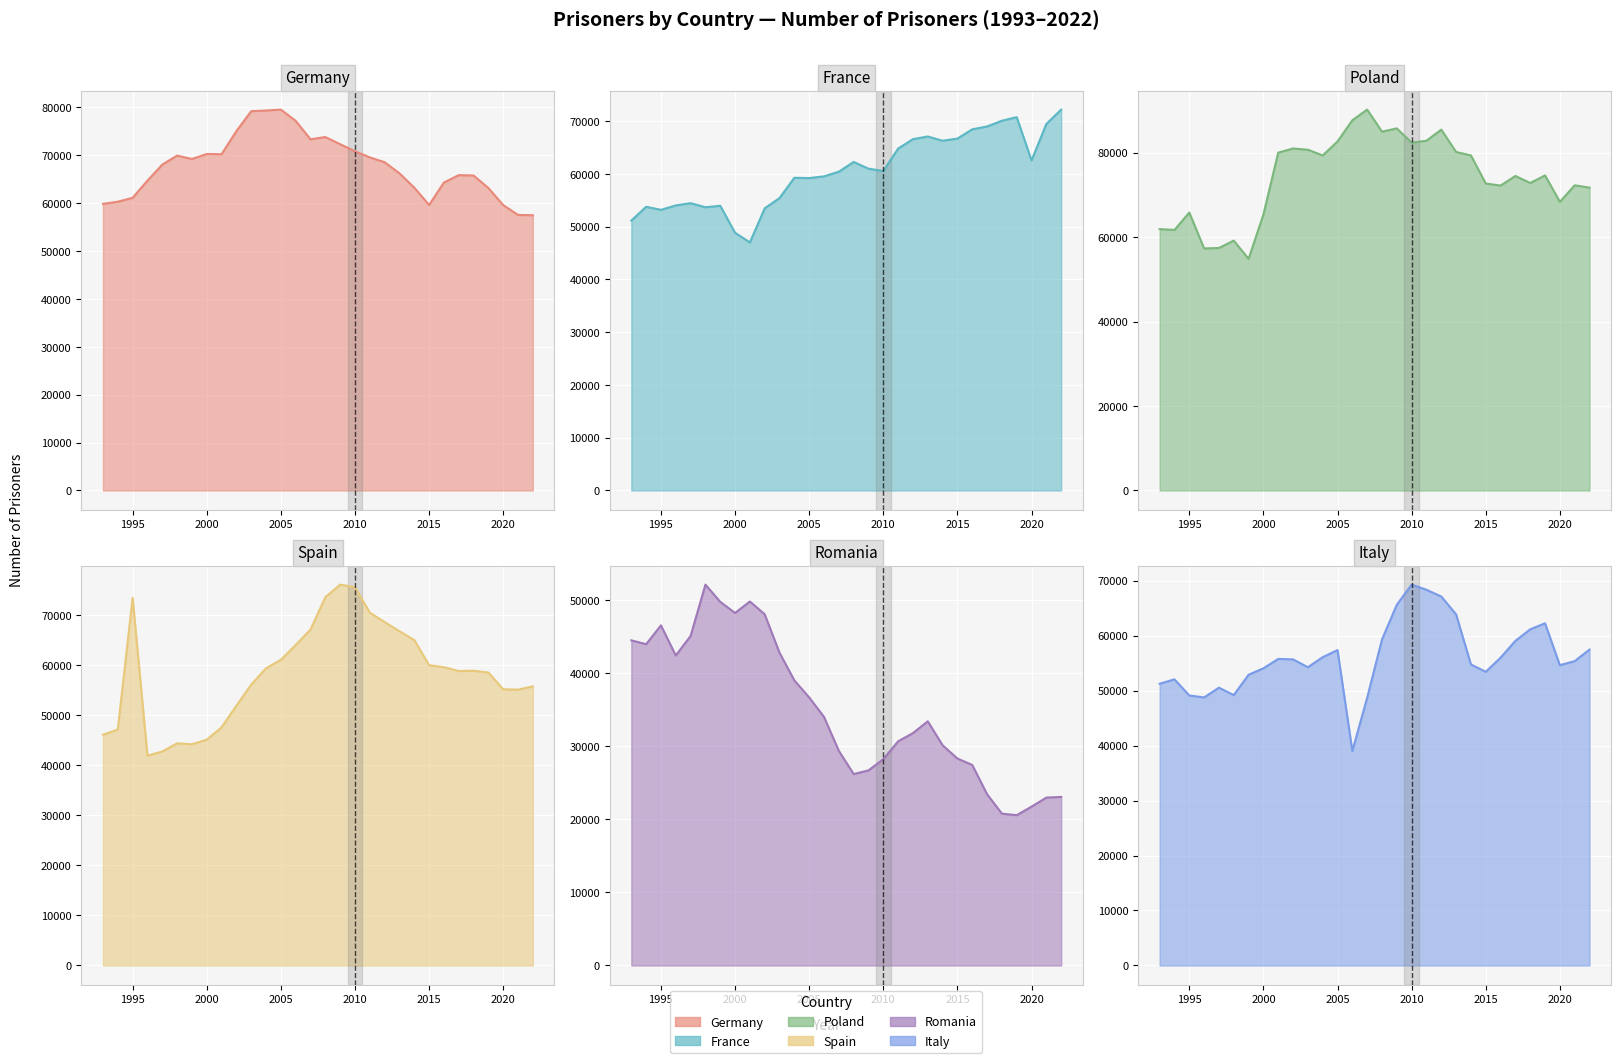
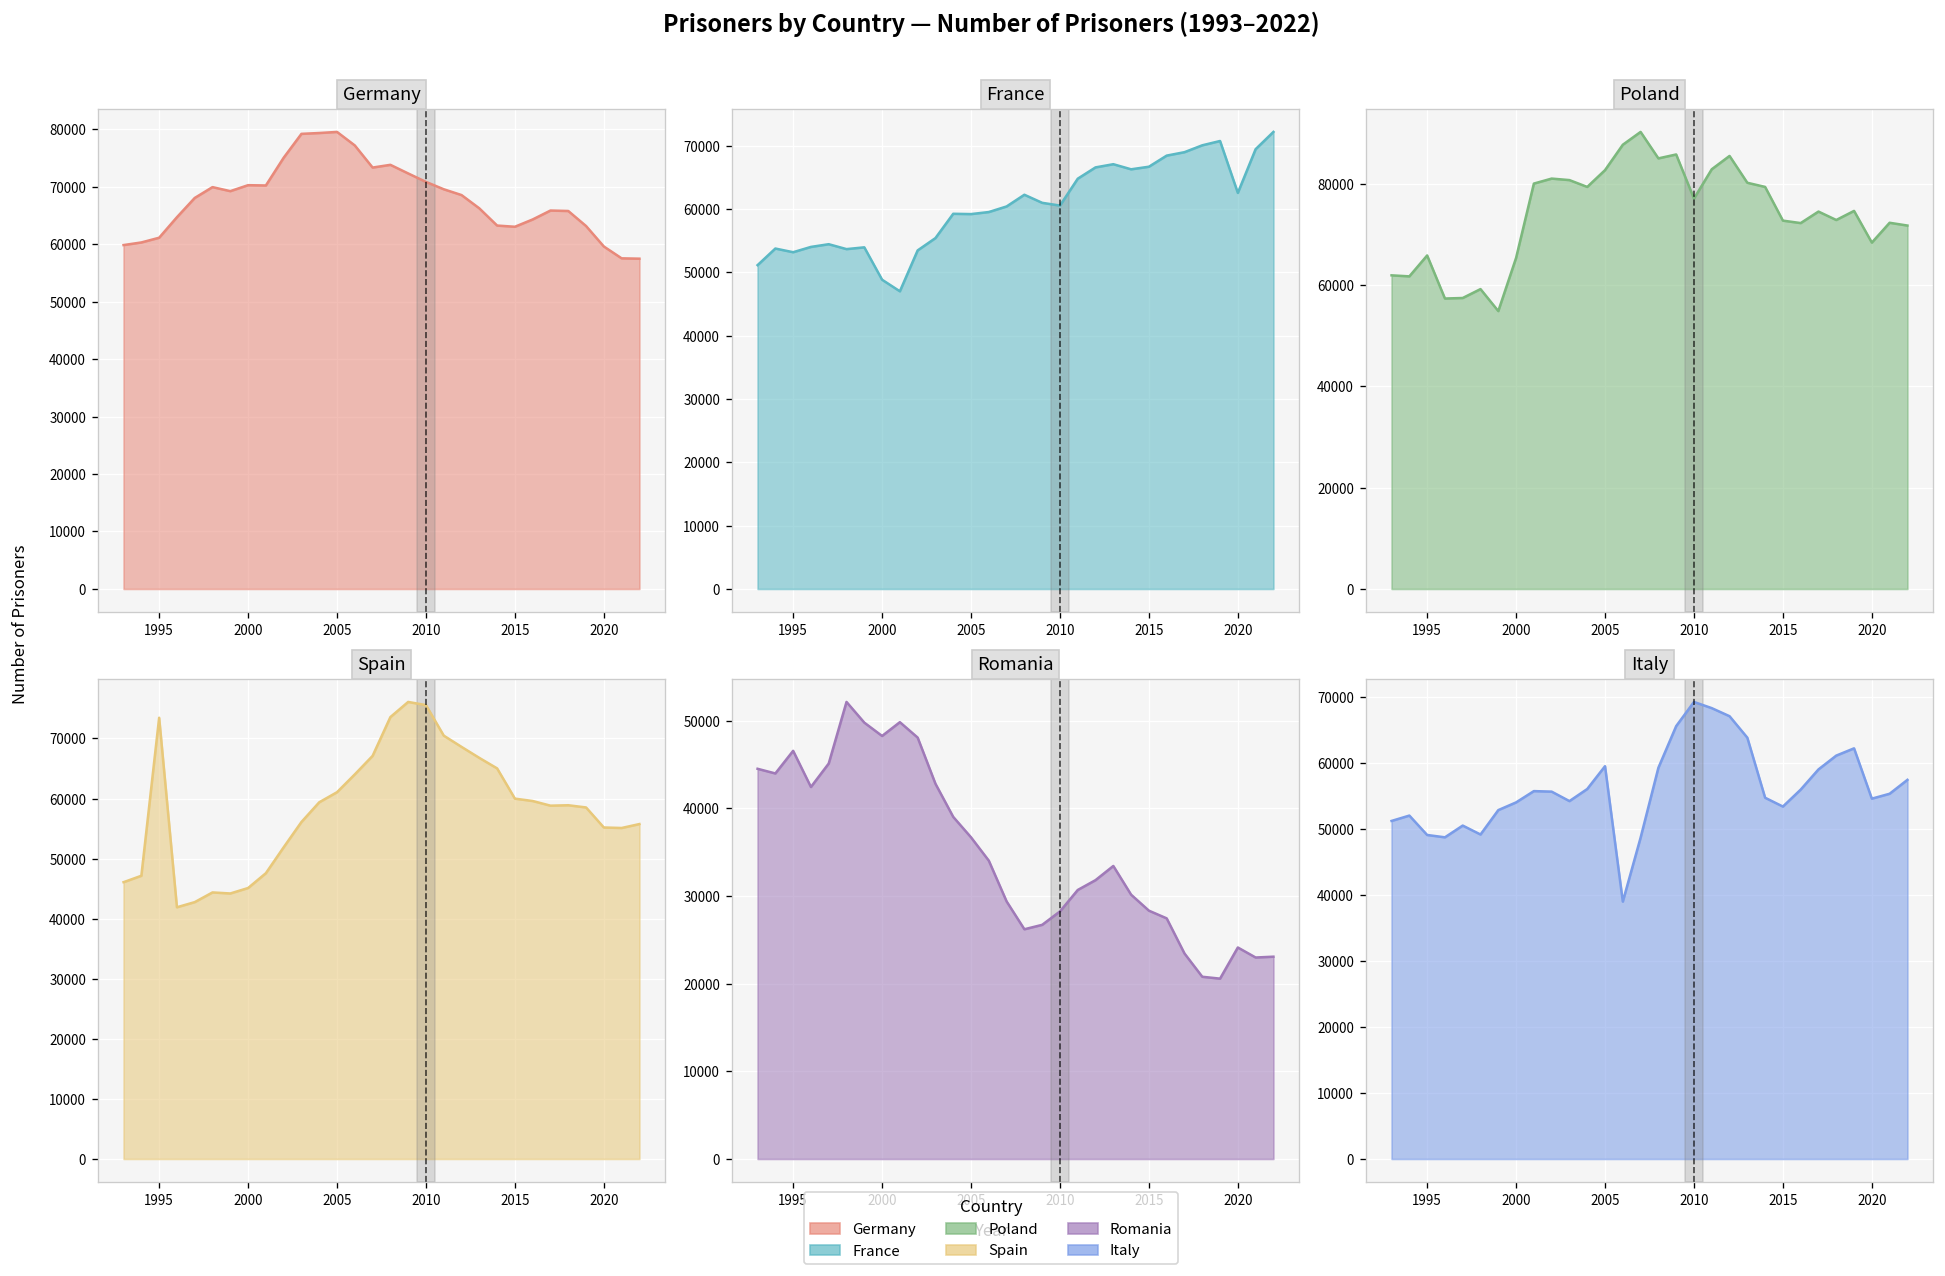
Germany, 2015: 60000 -> 63000
Poland, 2010: 82000 -> 77000
Romania, 2020: 22000 -> 24000
Italy, 2005: 57000 -> 60000
